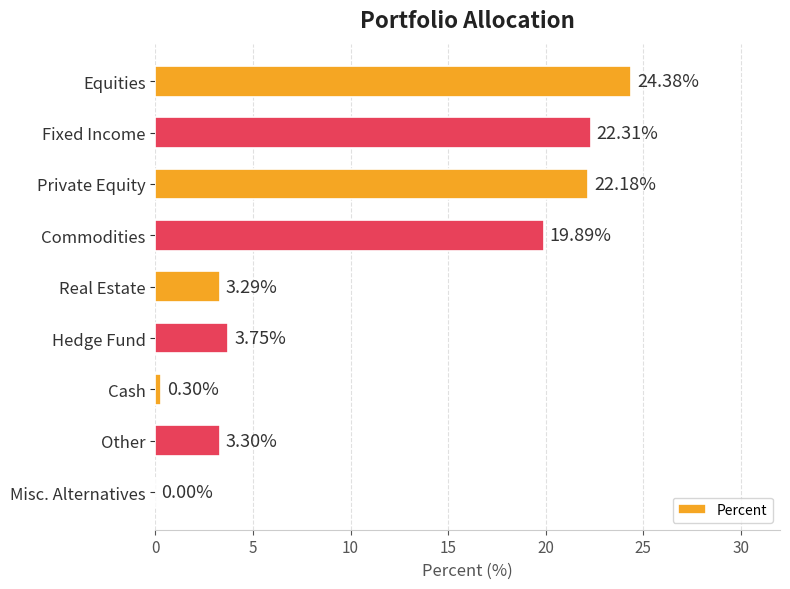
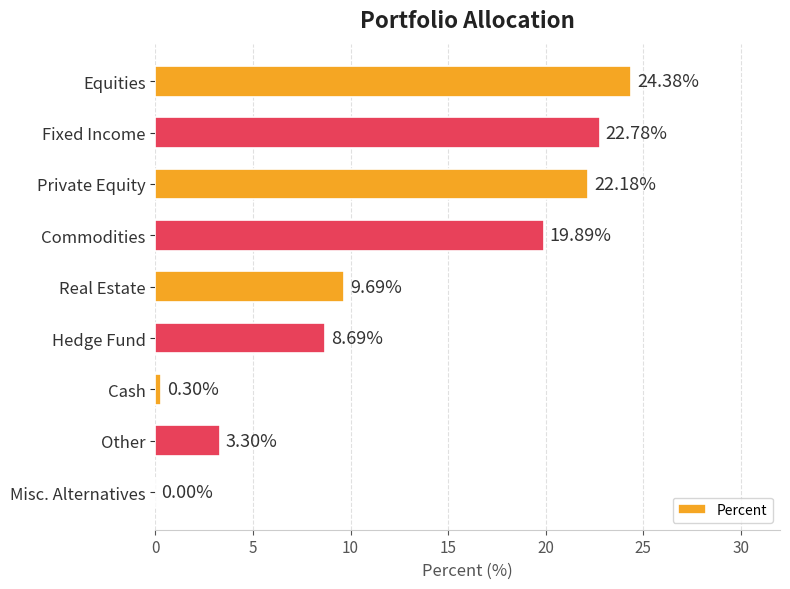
Fixed Income: 22.31% -> 22.78%
Real Estate: 3.29% -> 9.69%
Hedge Fund: 3.75% -> 8.69%
